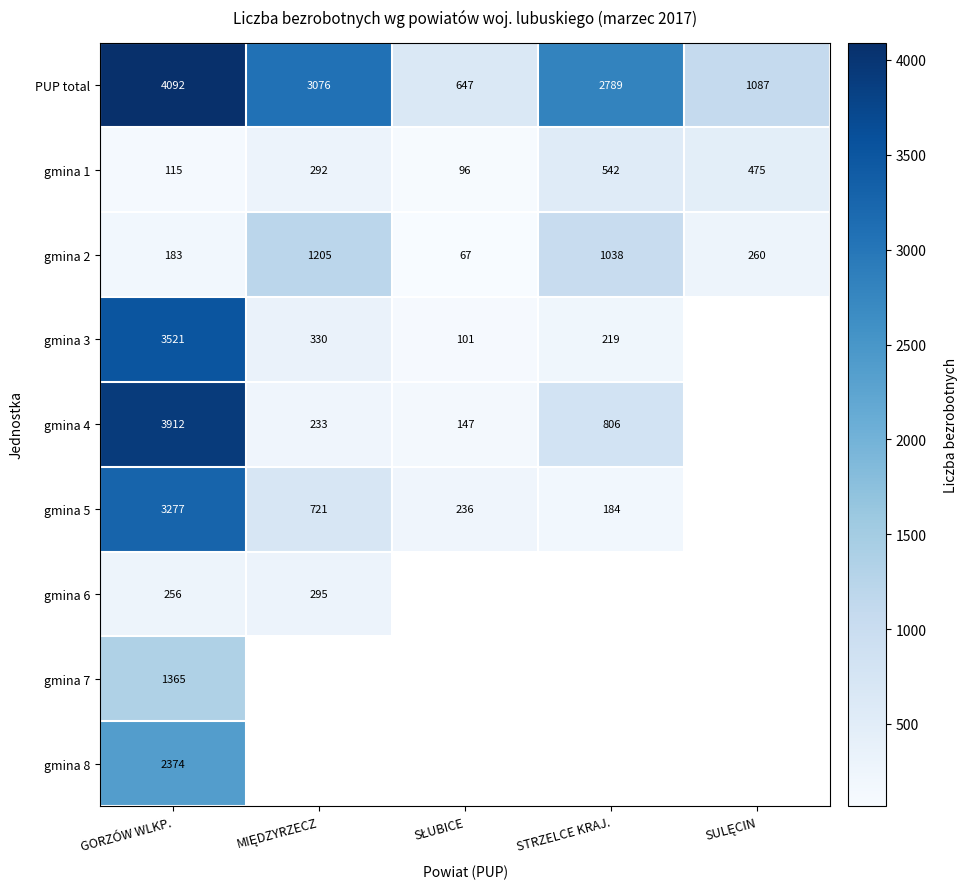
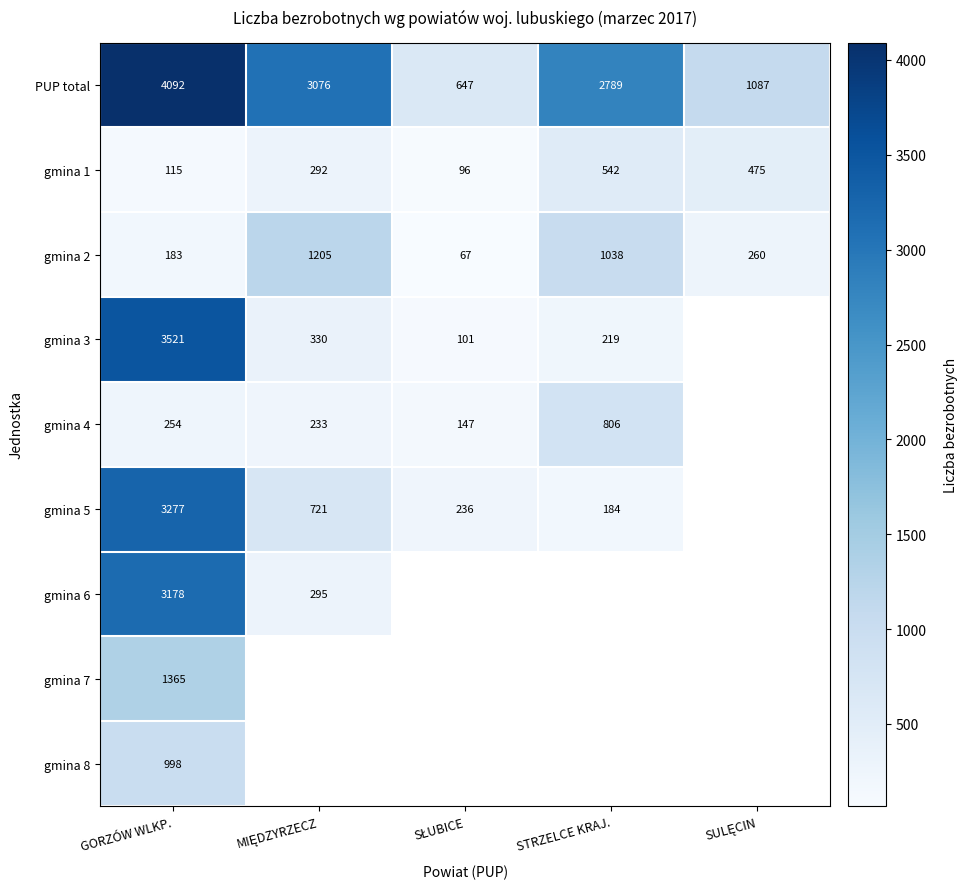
gmina 4, GORZÓW WLKP.: 3912 -> 254
gmina 6, GORZÓW WLKP.: 256 -> 3178
gmina 8, GORZÓW WLKP.: 2374 -> 998
